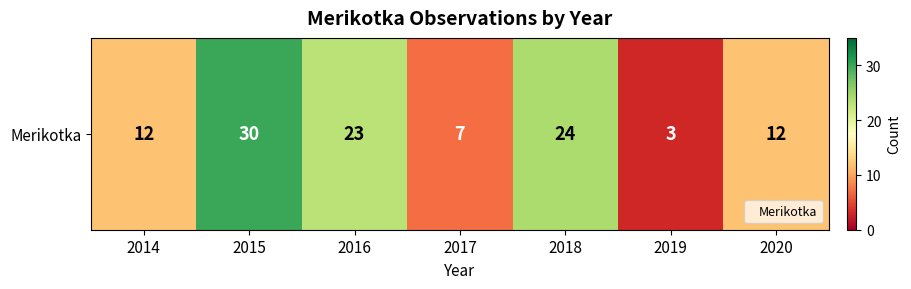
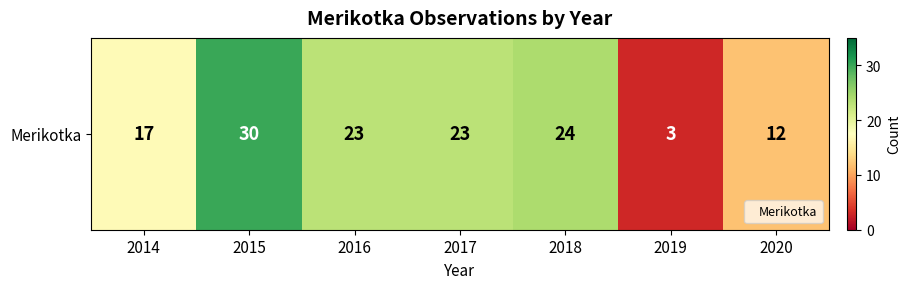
Merikotka, 2014: 12 -> 17
Merikotka, 2017: 7 -> 23
